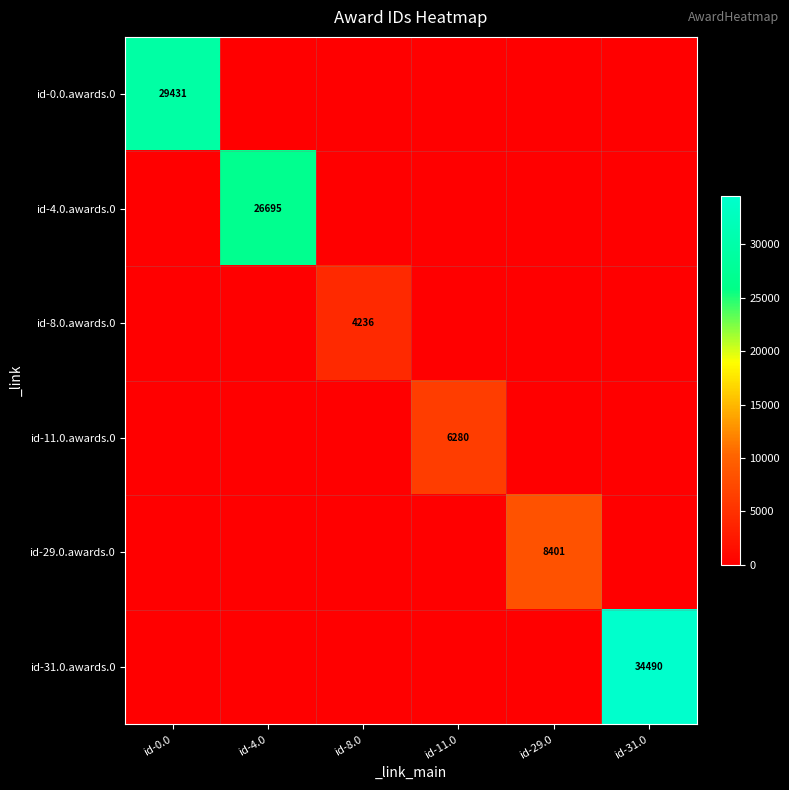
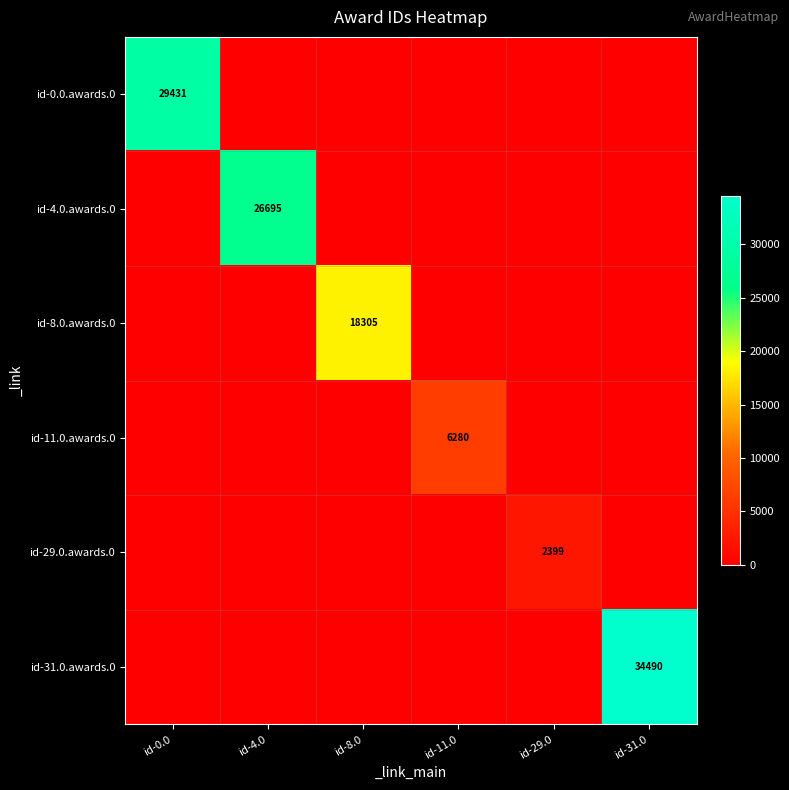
id-8.0.awards.0, id-8.0: 4236 -> 18305
id-29.0.awards.0, id-29.0: 8401 -> 2399
